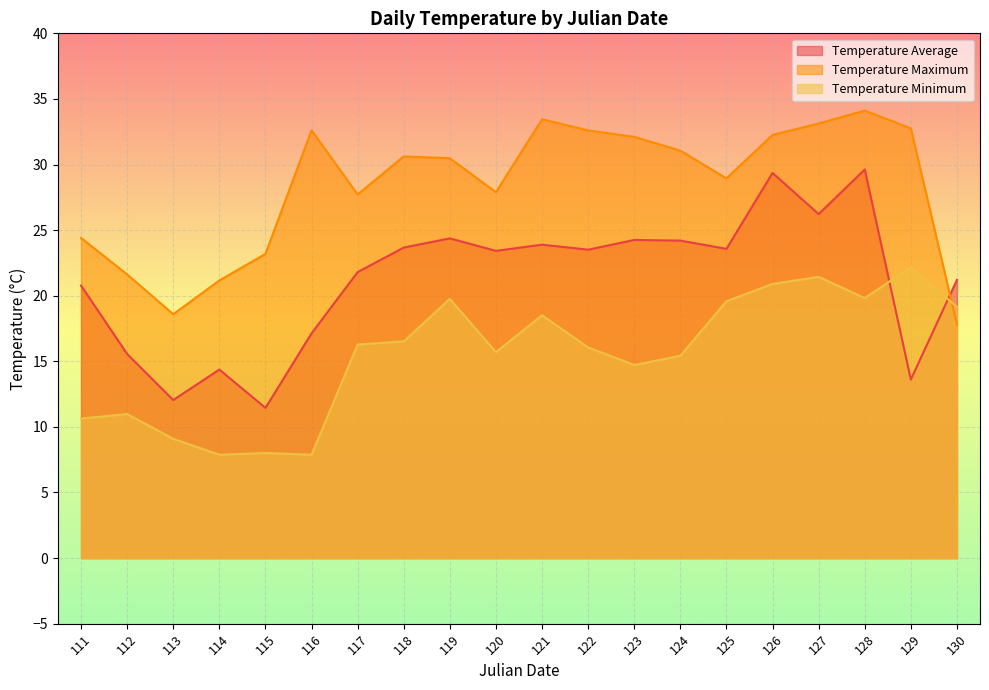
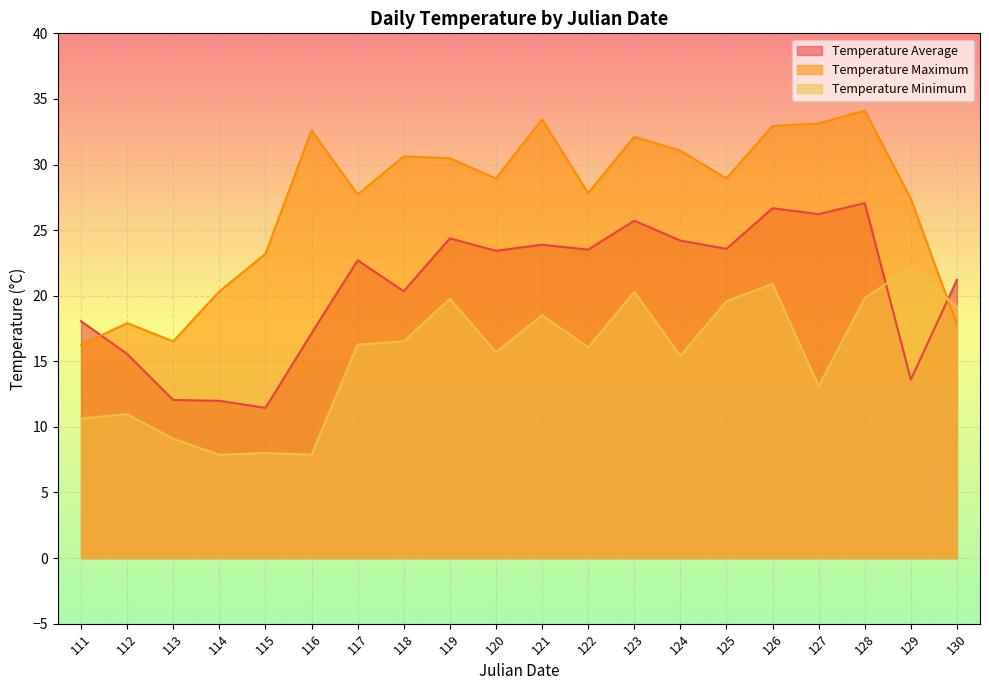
Temperature Average, 111: 20.8 -> 18.1
Temperature Maximum, 111: 24.4 -> 16.3
Temperature Maximum, 112: 21.6 -> 17.9
Temperature Maximum, 113: 18.6 -> 16.5
Temperature Average, 114: 14.4 -> 12.0
Temperature Maximum, 114: 21.2 -> 20.3
Temperature Average, 117: 21.8 -> 22.7
Temperature Average, 118: 23.7 -> 20.3
Temperature Maximum, 120: 27.9 -> 28.9
Temperature Maximum, 122: 32.6 -> 27.8
Temperature Average, 123: 24.3 -> 25.7
Temperature Minimum, 123: 14.7 -> 20.3
Temperature Average, 126: 29.4 -> 26.7
Temperature Maximum, 126: 32.3 -> 32.9
Temperature Minimum, 127: 21.4 -> 13.1
Temperature Average, 128: 29.6 -> 27.1
Temperature Maximum, 129: 32.8 -> 27.4
